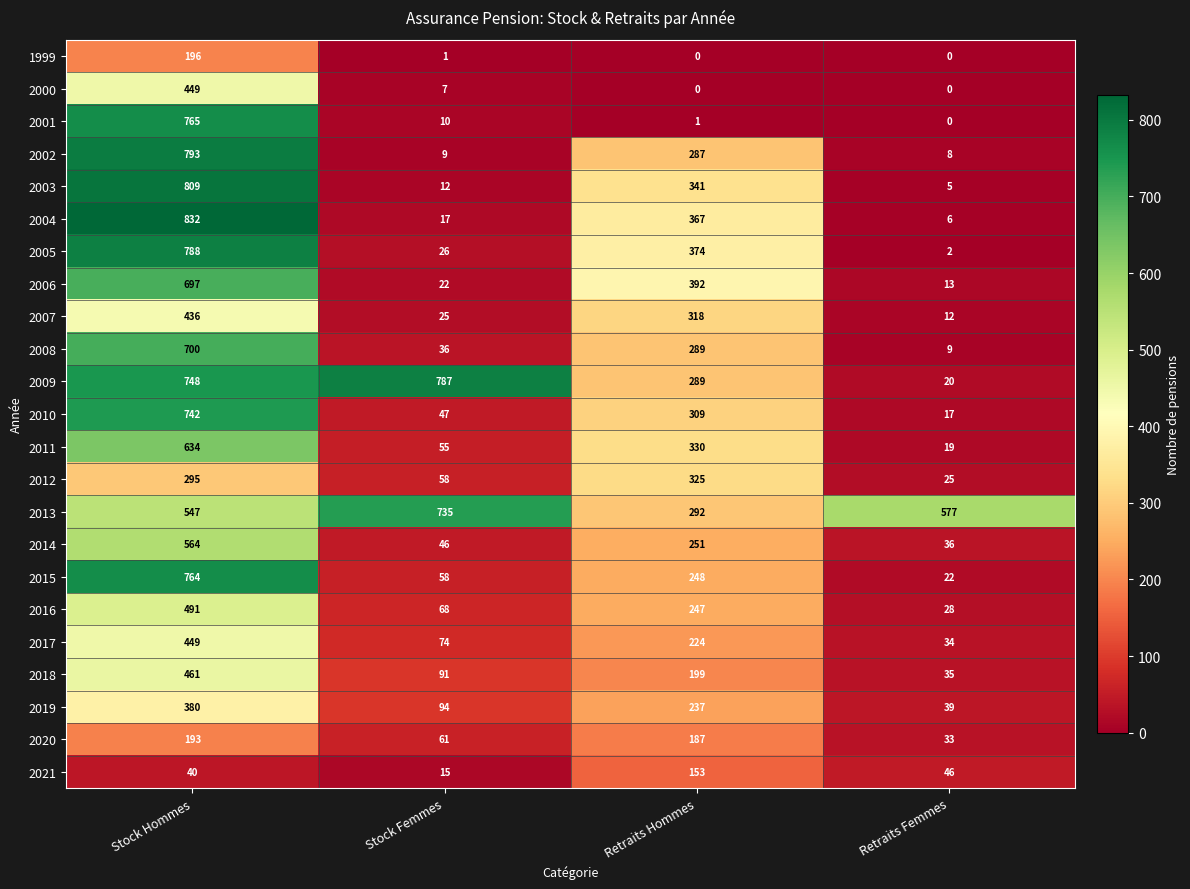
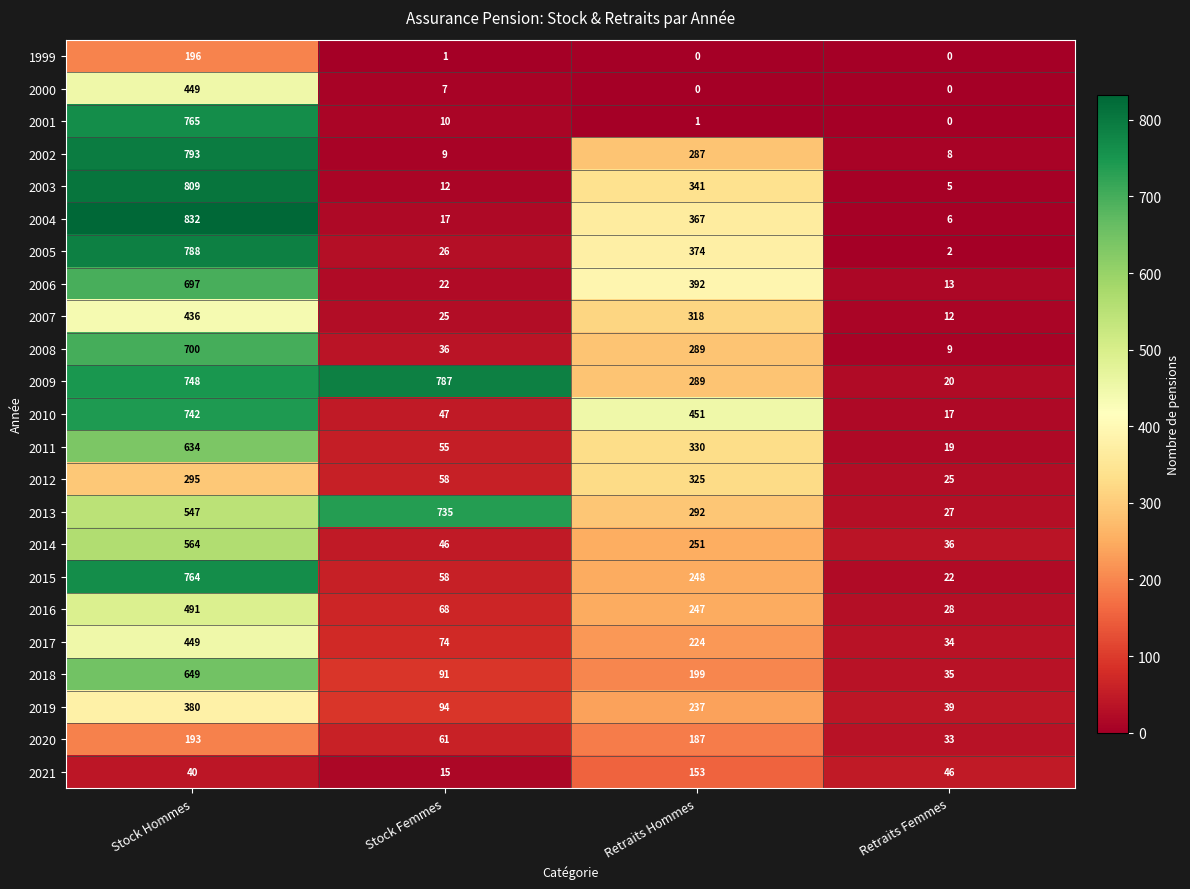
2010, Retraits Hommes: 309 -> 451
2013, Retraits Femmes: 577 -> 27
2018, Stock Hommes: 461 -> 649
